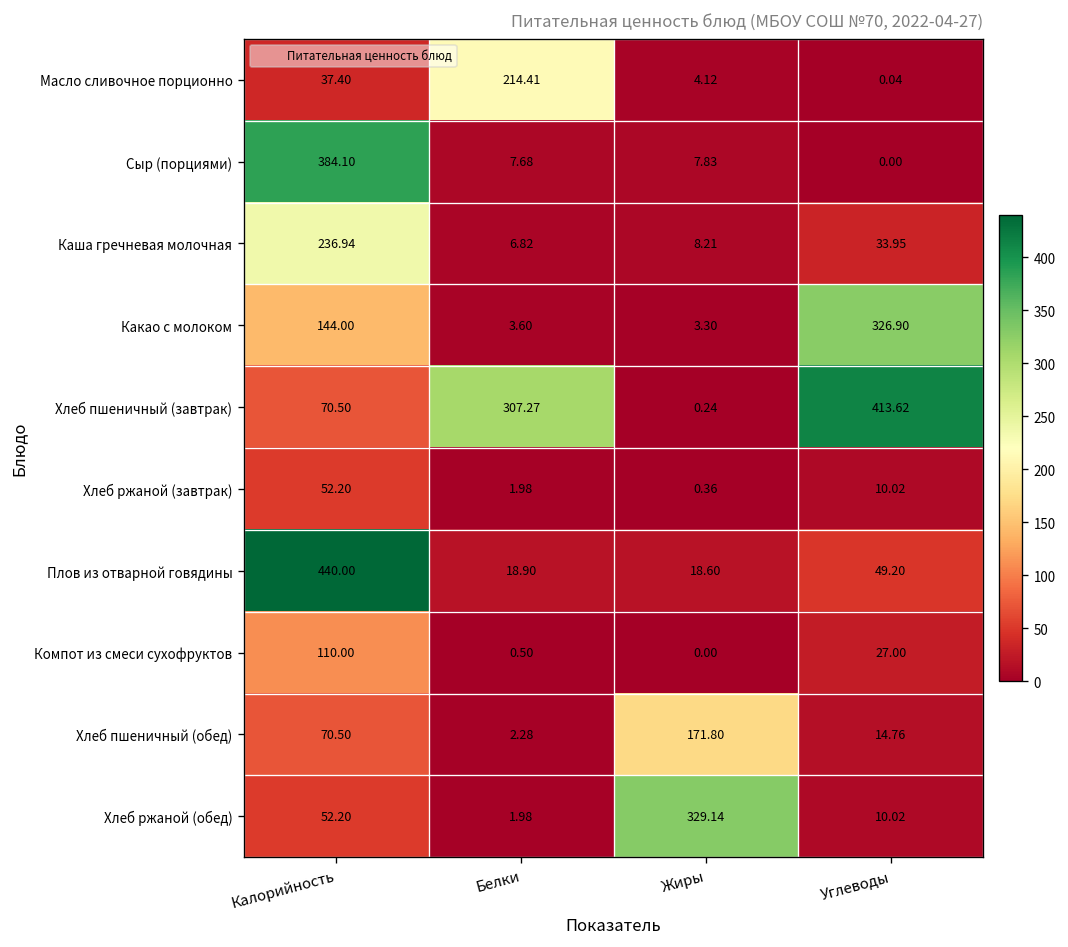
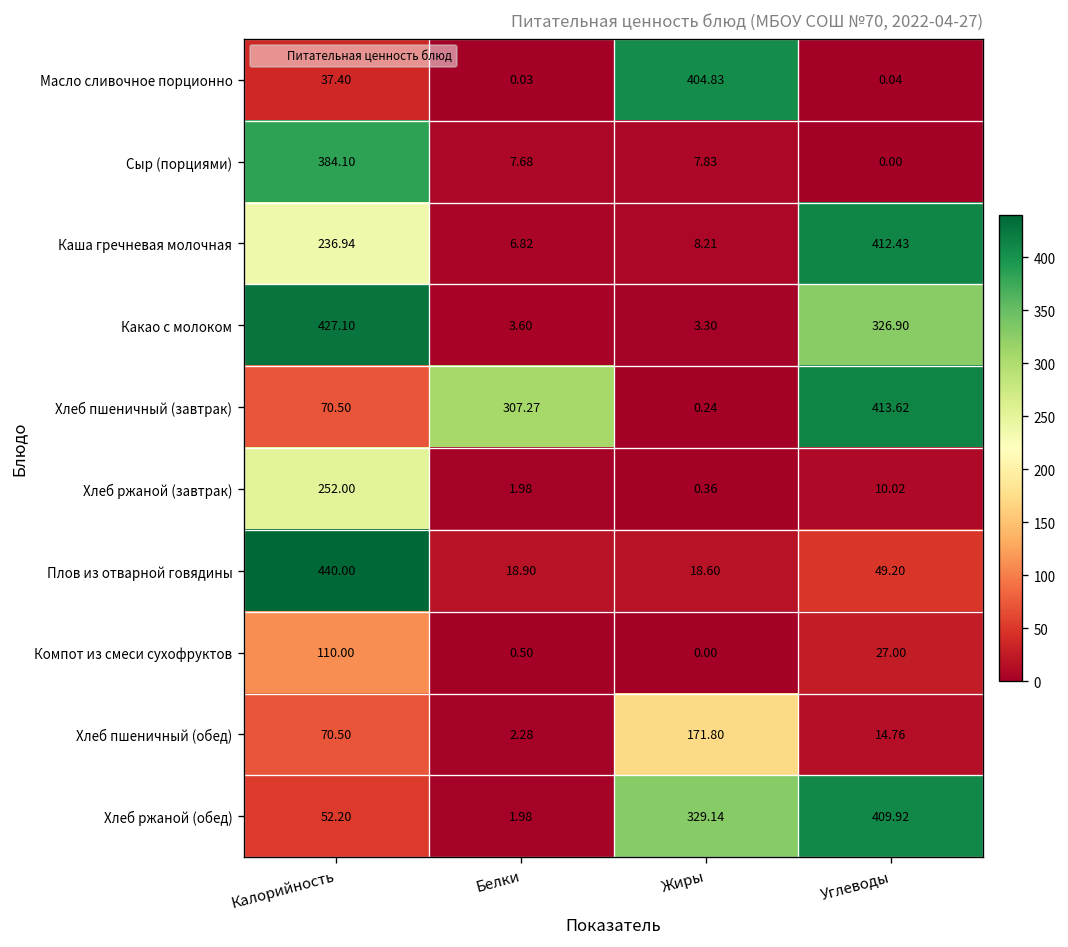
Масло сливочное порционно, Белки: 214.41 -> 0.03
Масло сливочное порционно, Жиры: 4.12 -> 404.83
Каша гречневая молочная, Углеводы: 33.95 -> 412.43
Какао с молоком, Калорийность: 144.00 -> 427.10
Хлеб ржаной (завтрак), Калорийность: 52.20 -> 252.00
Хлеб ржаной (обед), Углеводы: 10.02 -> 409.92
